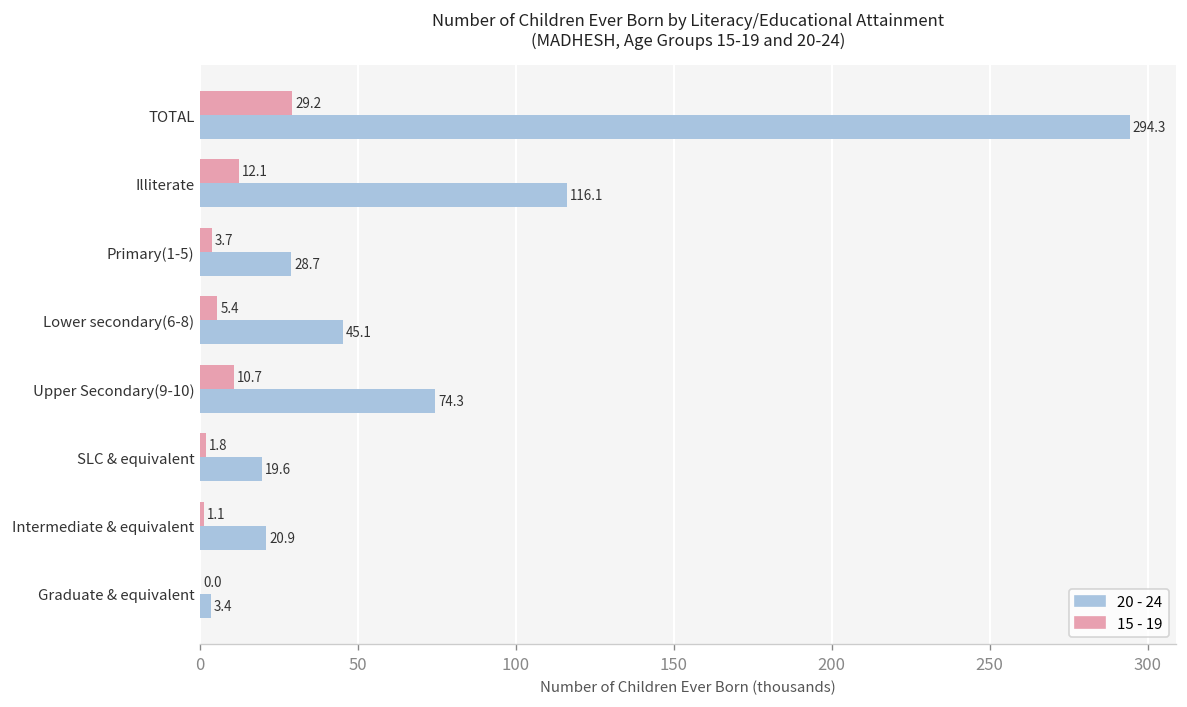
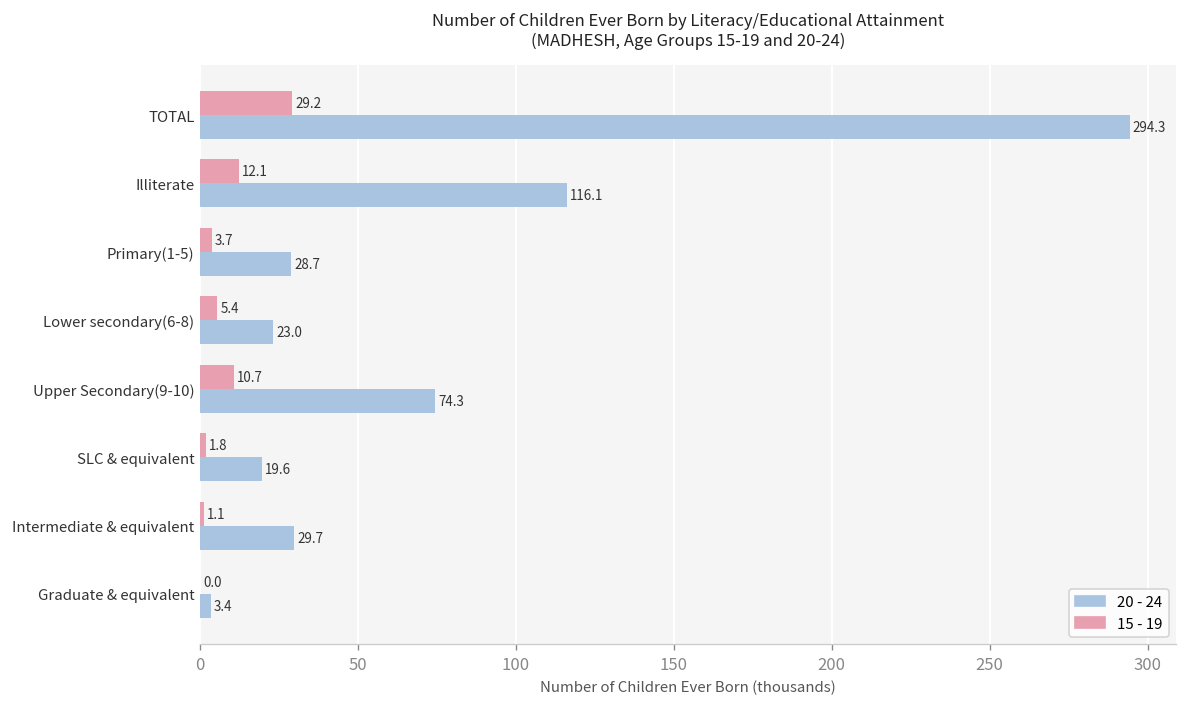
20 - 24, Lower secondary(6-8): 45.1 -> 23.0
20 - 24, Intermediate & equivalent: 20.9 -> 29.7
